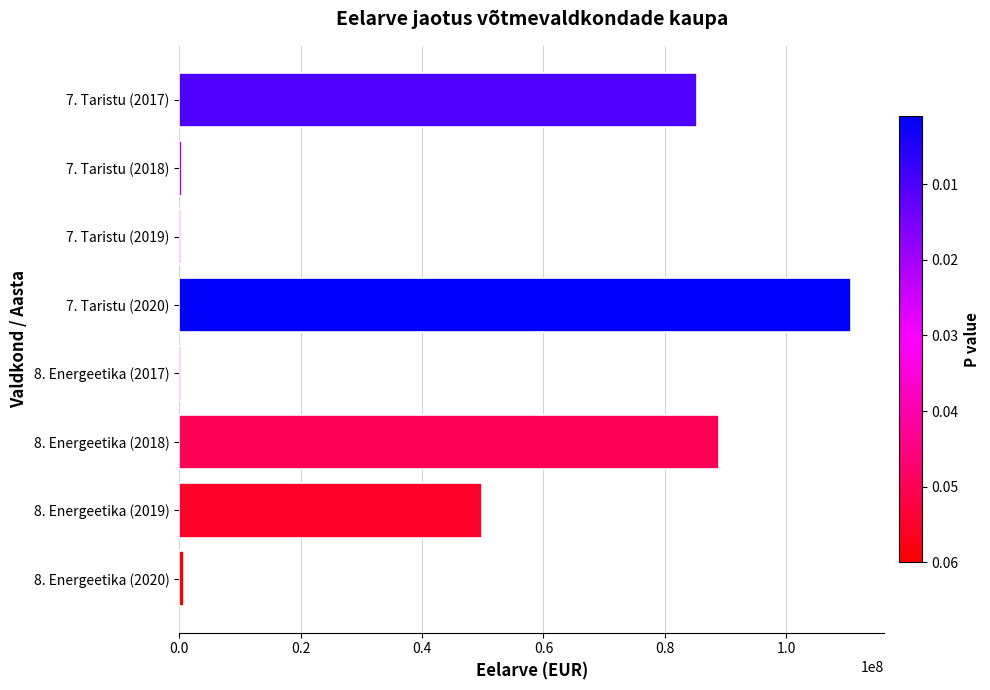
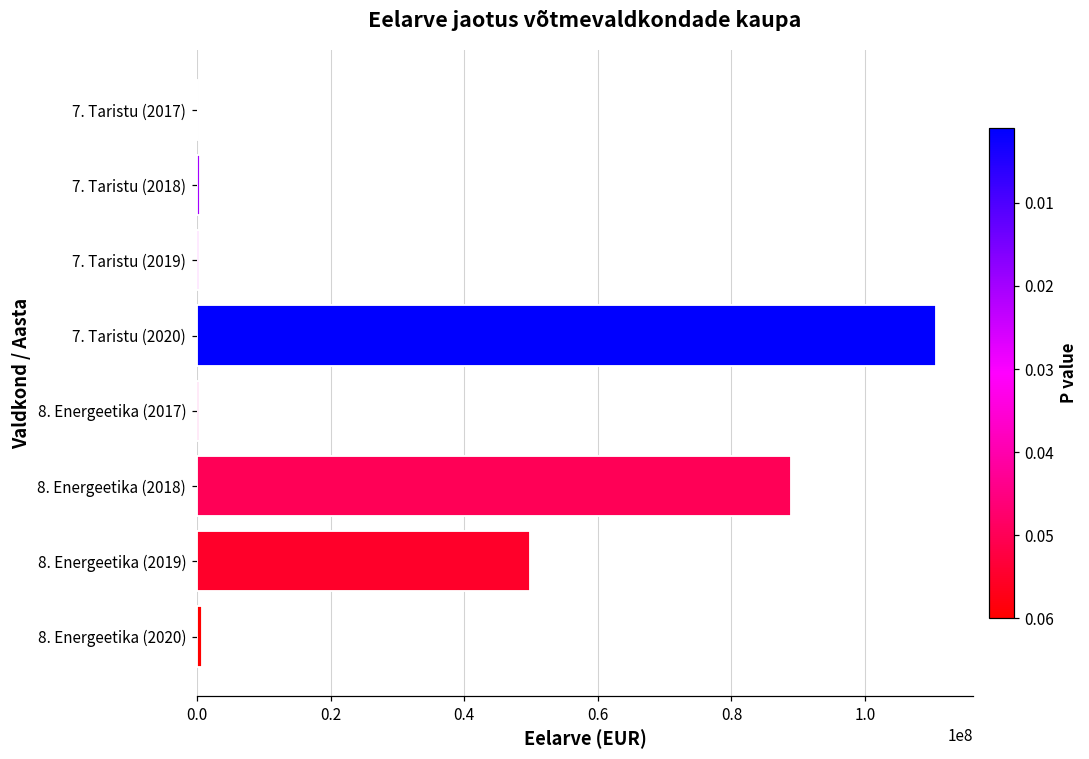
7. Taristu (2017): 85000000 -> 0
